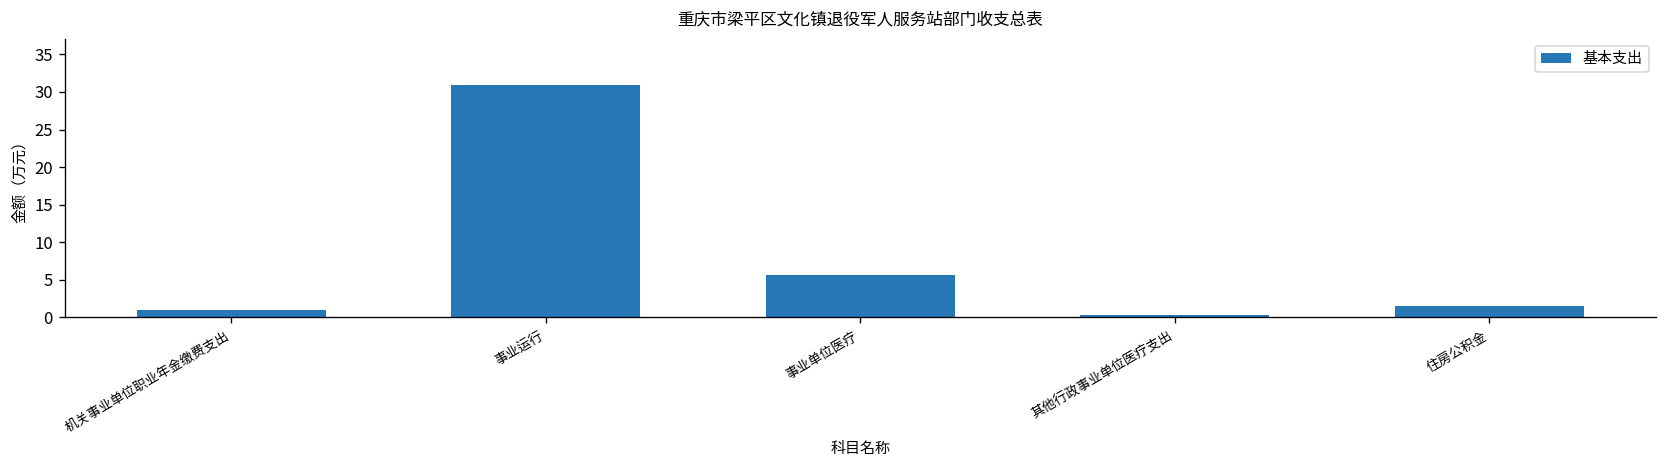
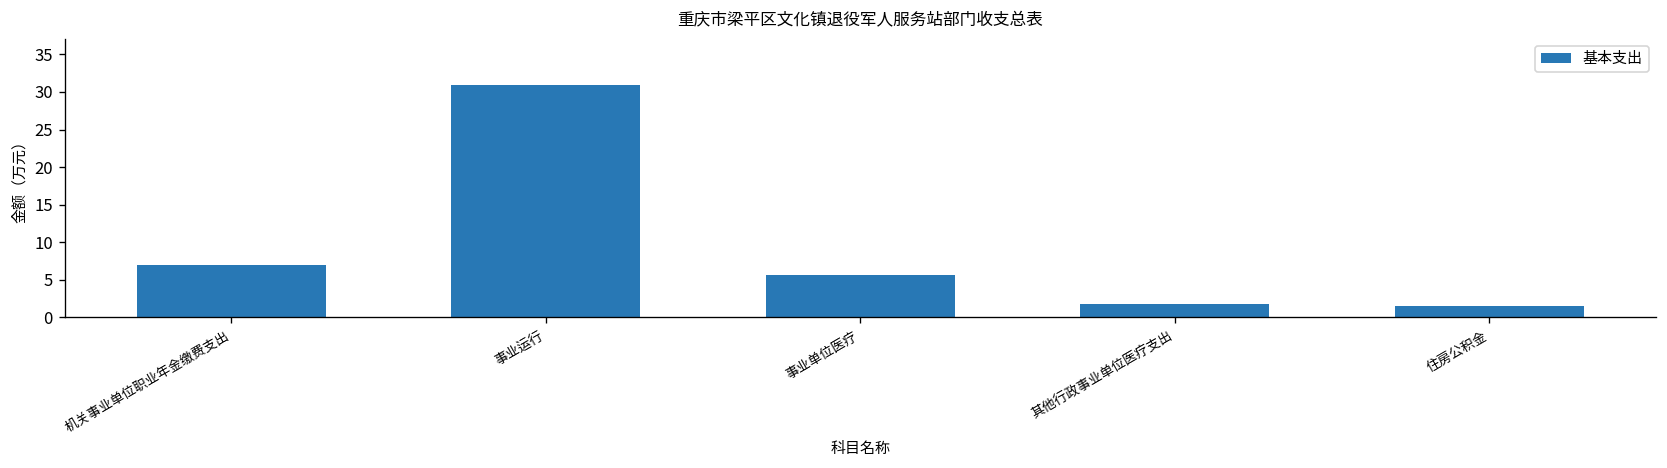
机关事业单位职业年金缴费支出: 1 -> 7
其他行政事业单位医疗支出: 0 -> 2
